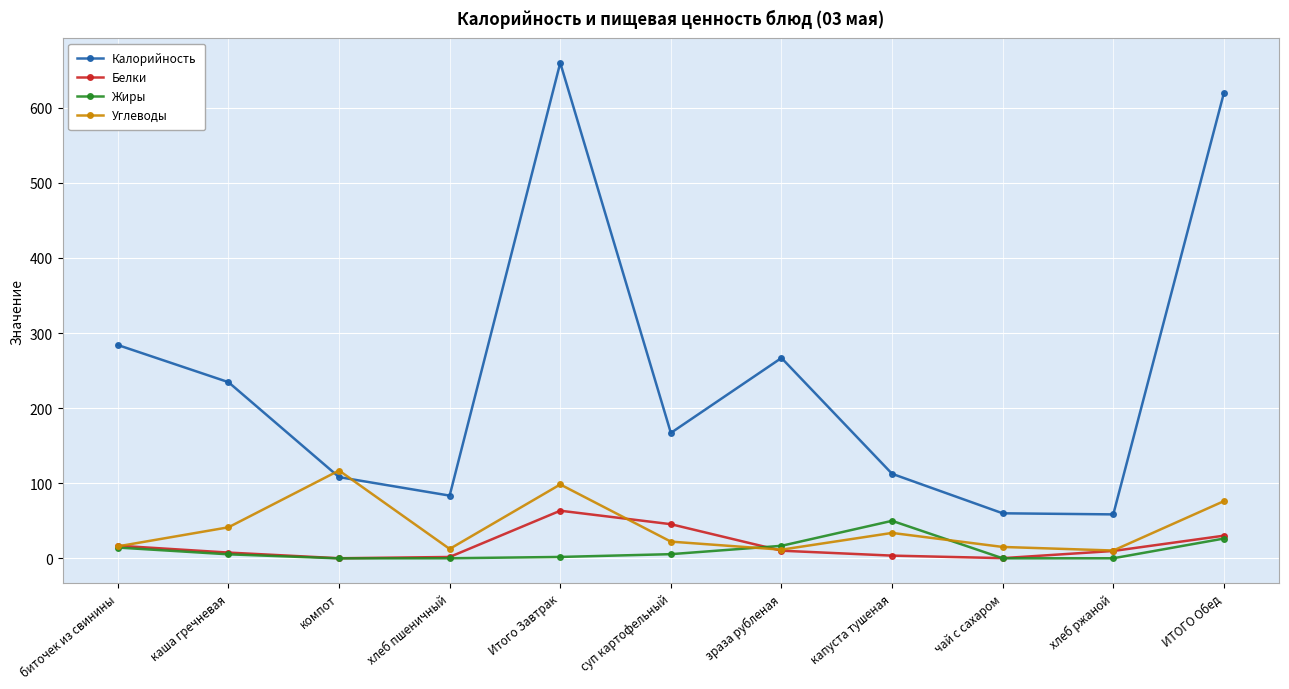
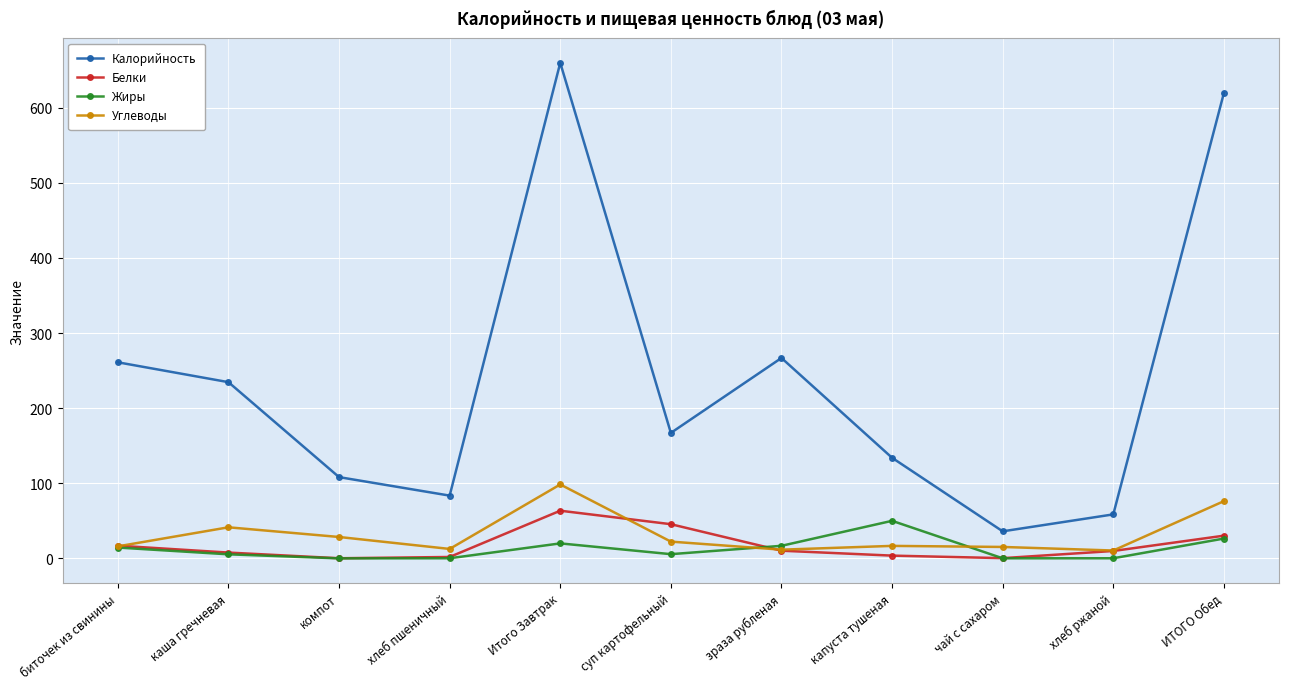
Калорийность, биточек из свинины: 280 -> 260
Углеводы, компот: 120 -> 30
Жиры, Итого Завтрак: 0 -> 20
Калорийность, капуста тушеная: 110 -> 130
Углеводы, капуста тушеная: 30 -> 20
Калорийность, чай с сахаром: 60 -> 40
